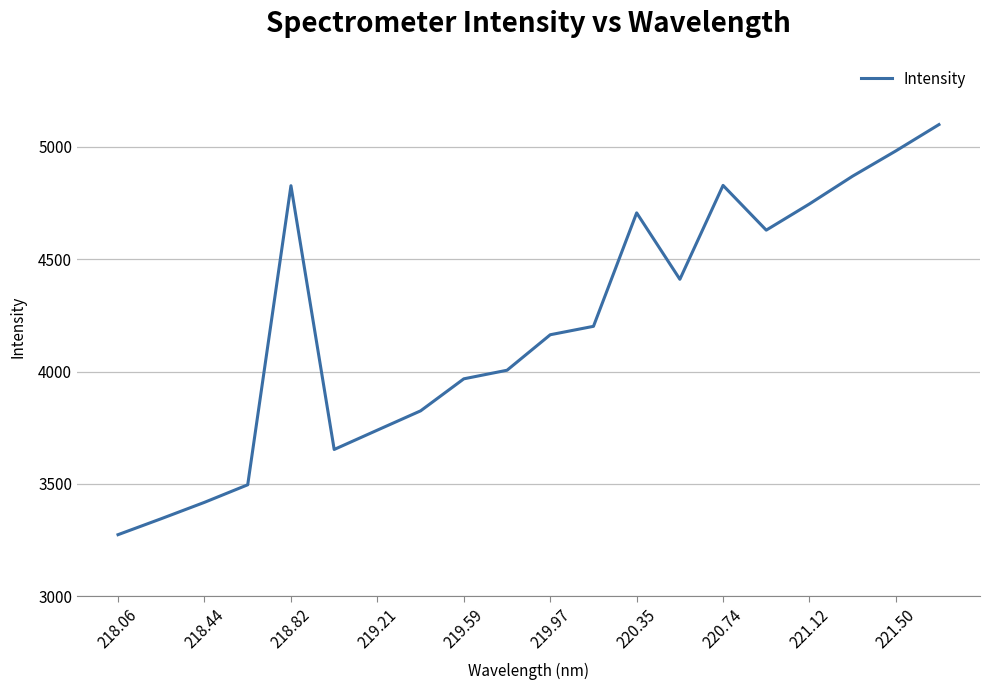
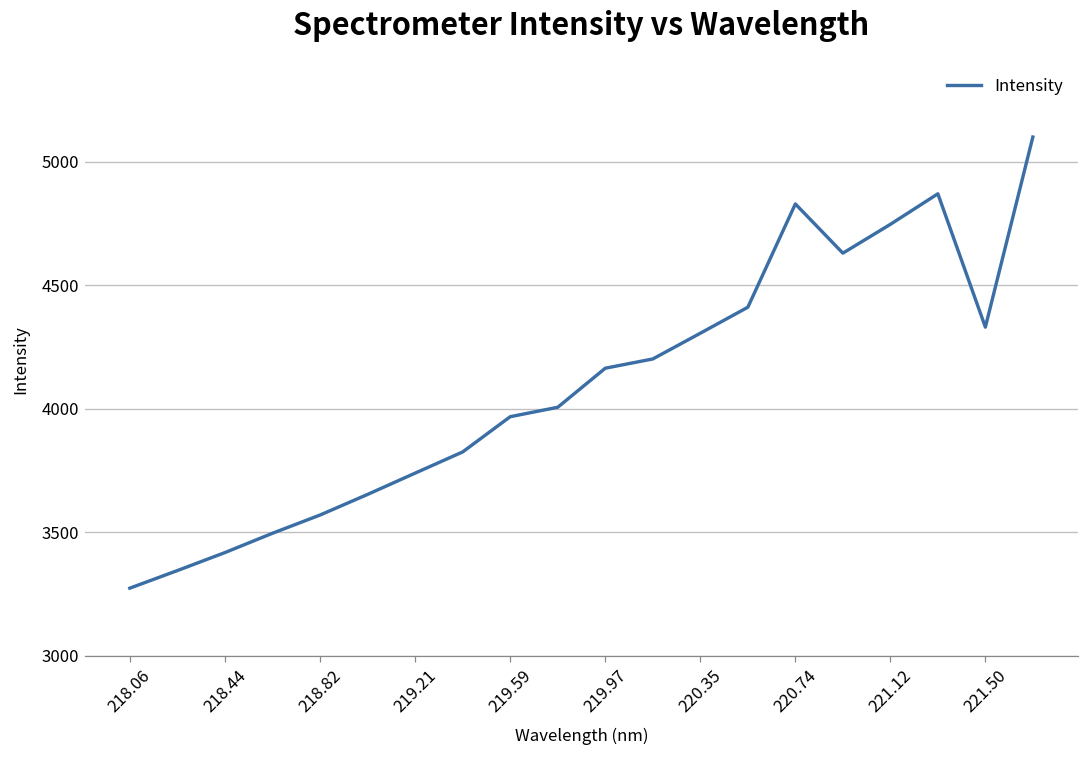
218.82: 4830 -> 3570
220.35: 4710 -> 4310
221.50: 4980 -> 4330
